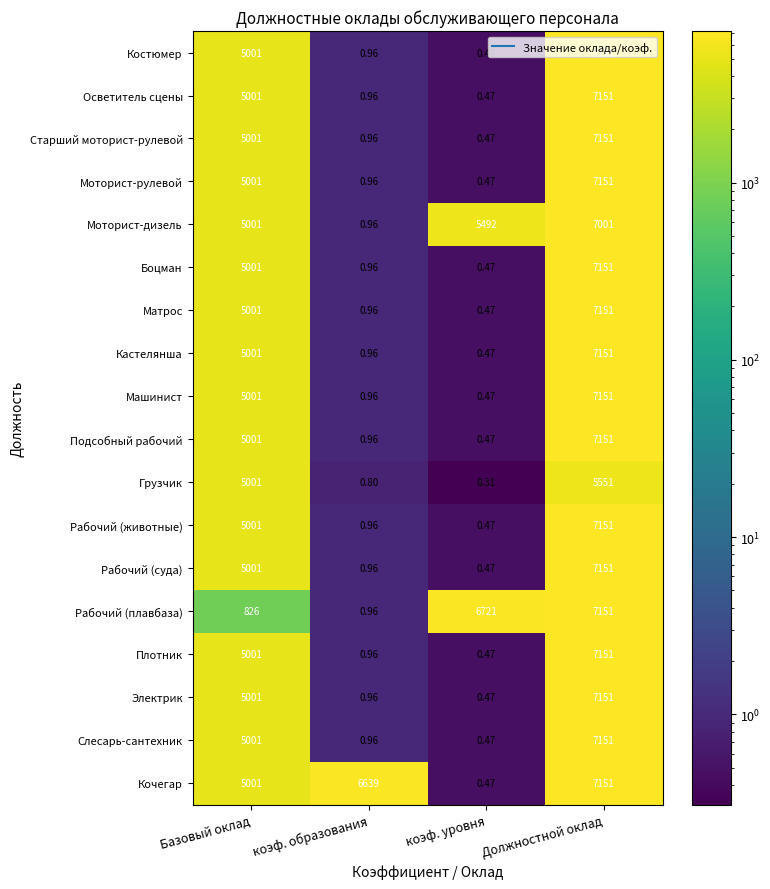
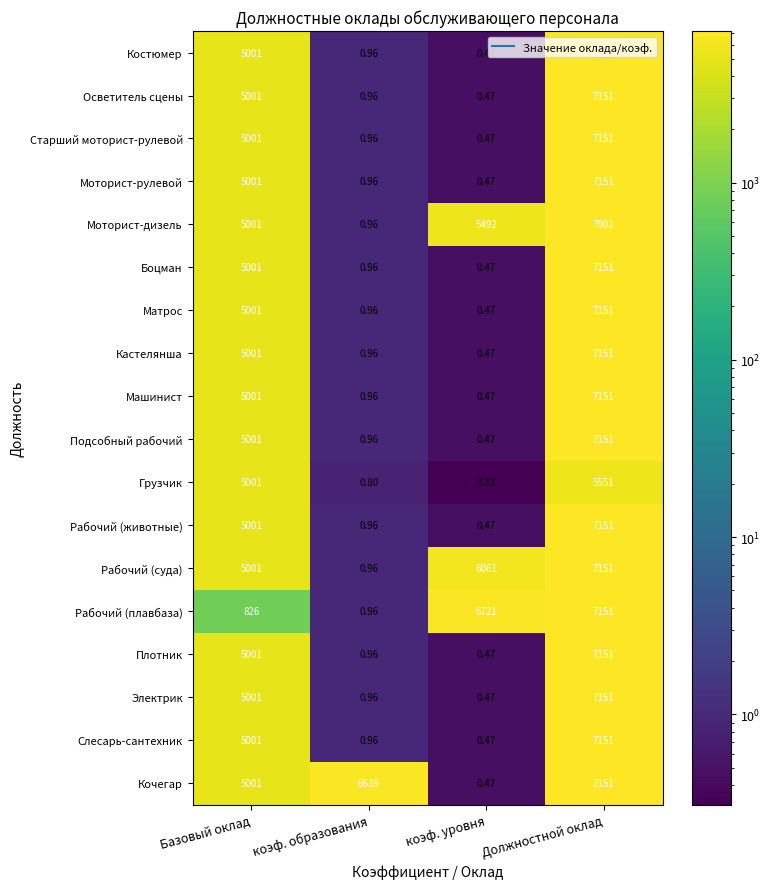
Рабочий (суда), коэф. уровня: 0.47 -> 6061
